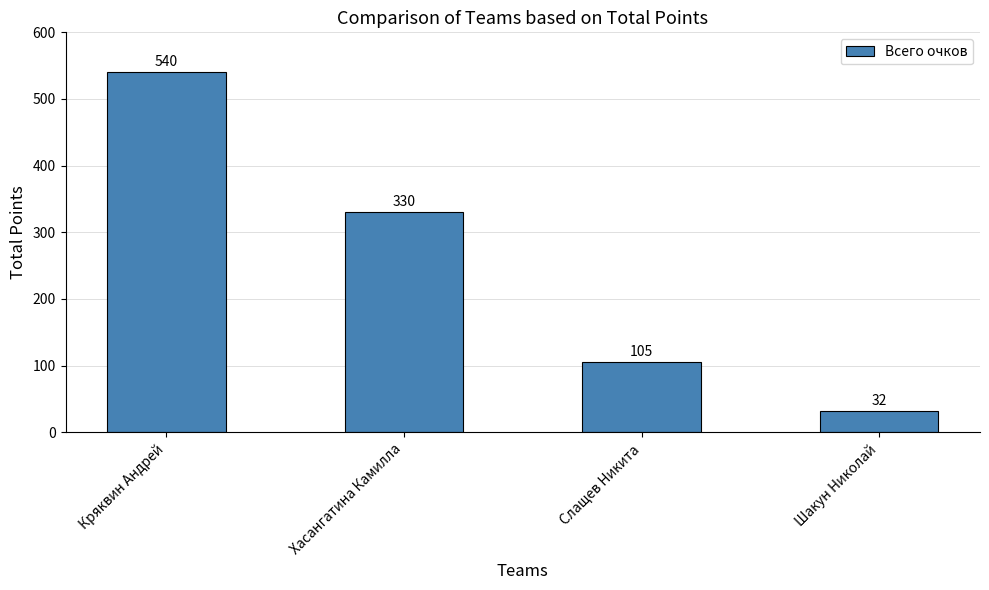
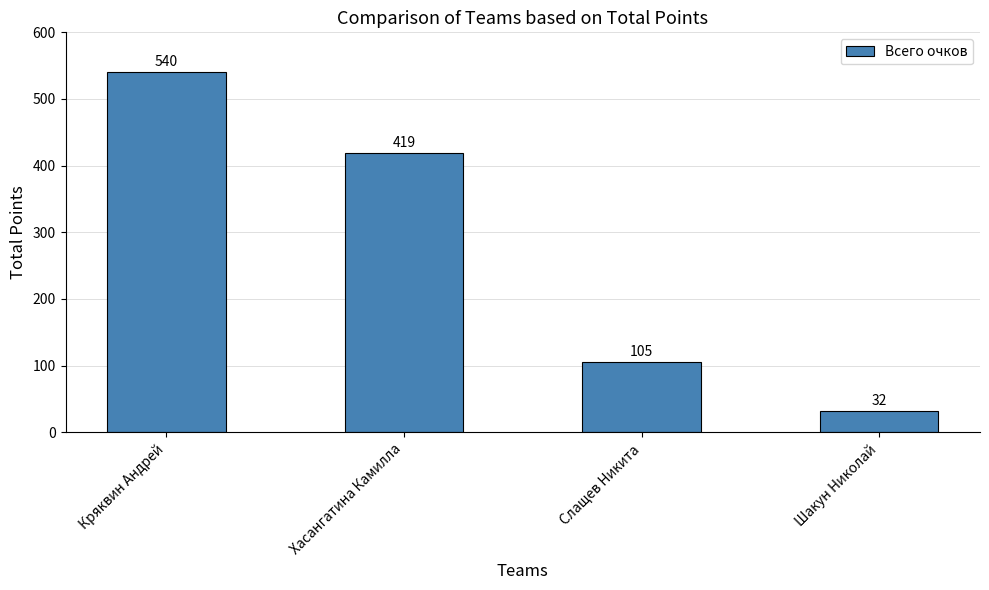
Хасангатина Камилла: 330 -> 419
